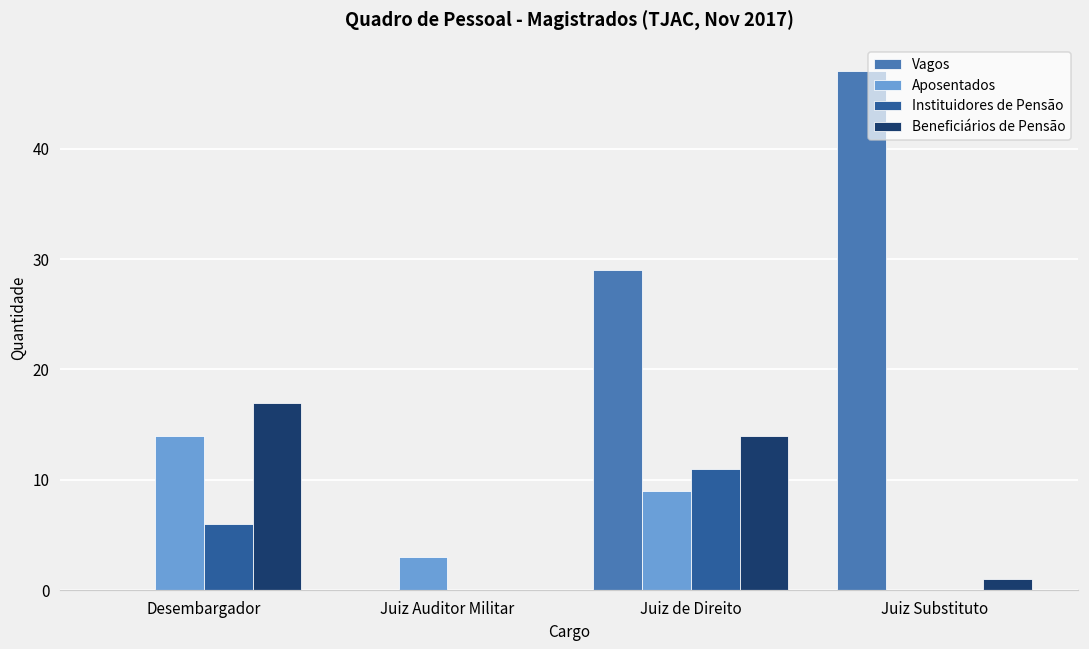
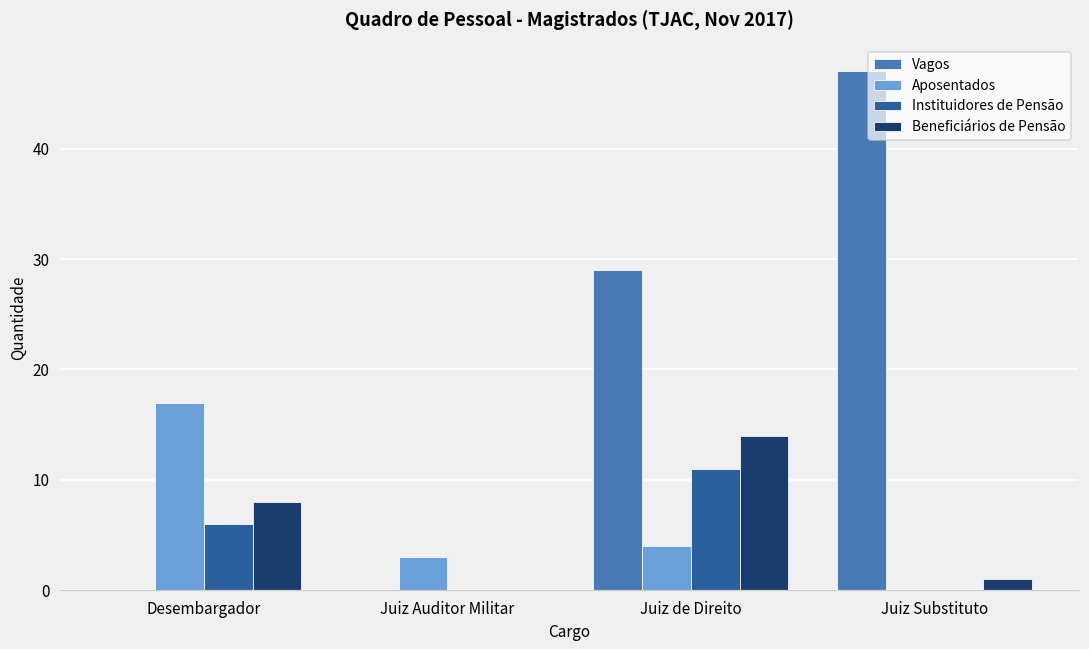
Aposentados, Desembargador: 14 -> 17
Beneficiários de Pensão, Desembargador: 17 -> 8
Aposentados, Juiz de Direito: 9 -> 4
